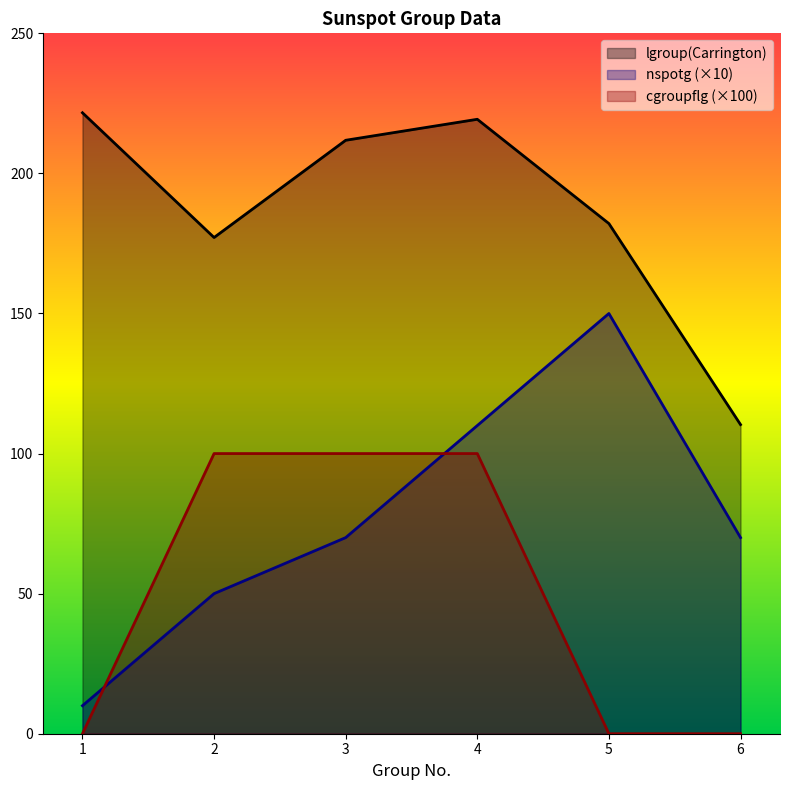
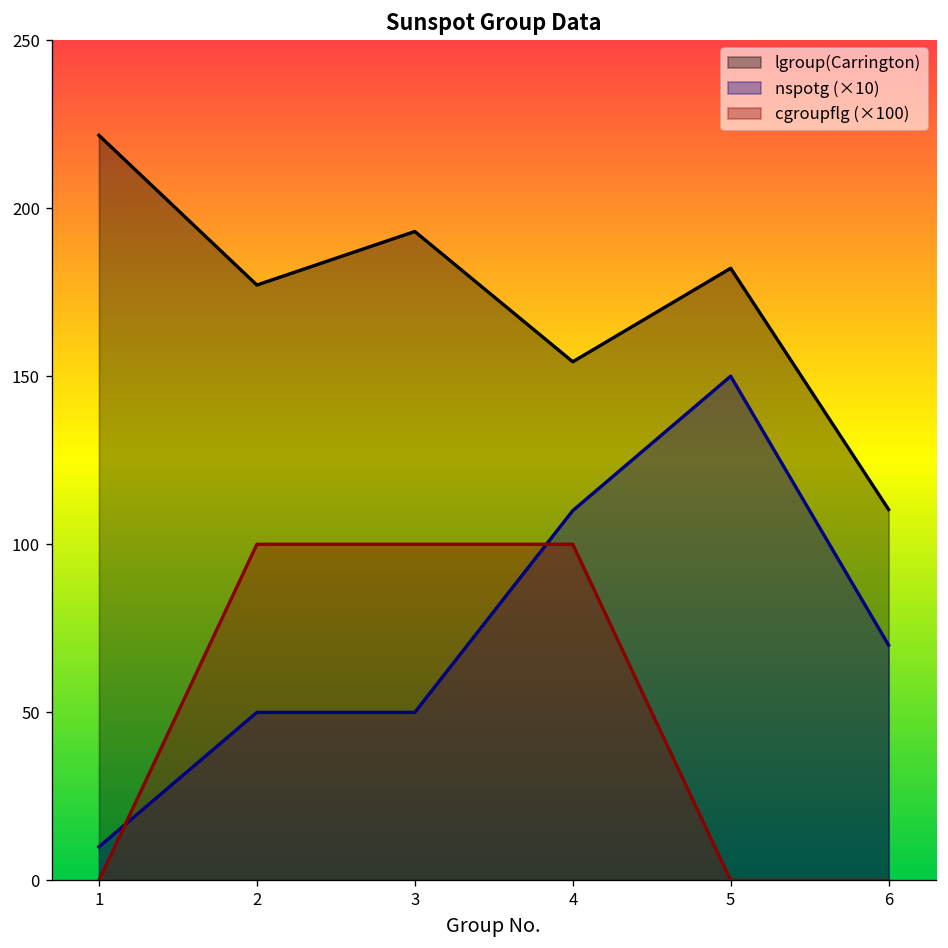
lgroup(Carrington), 3: 212 -> 193
nspotg (×10), 3: 70 -> 50
lgroup(Carrington), 4: 219 -> 154
